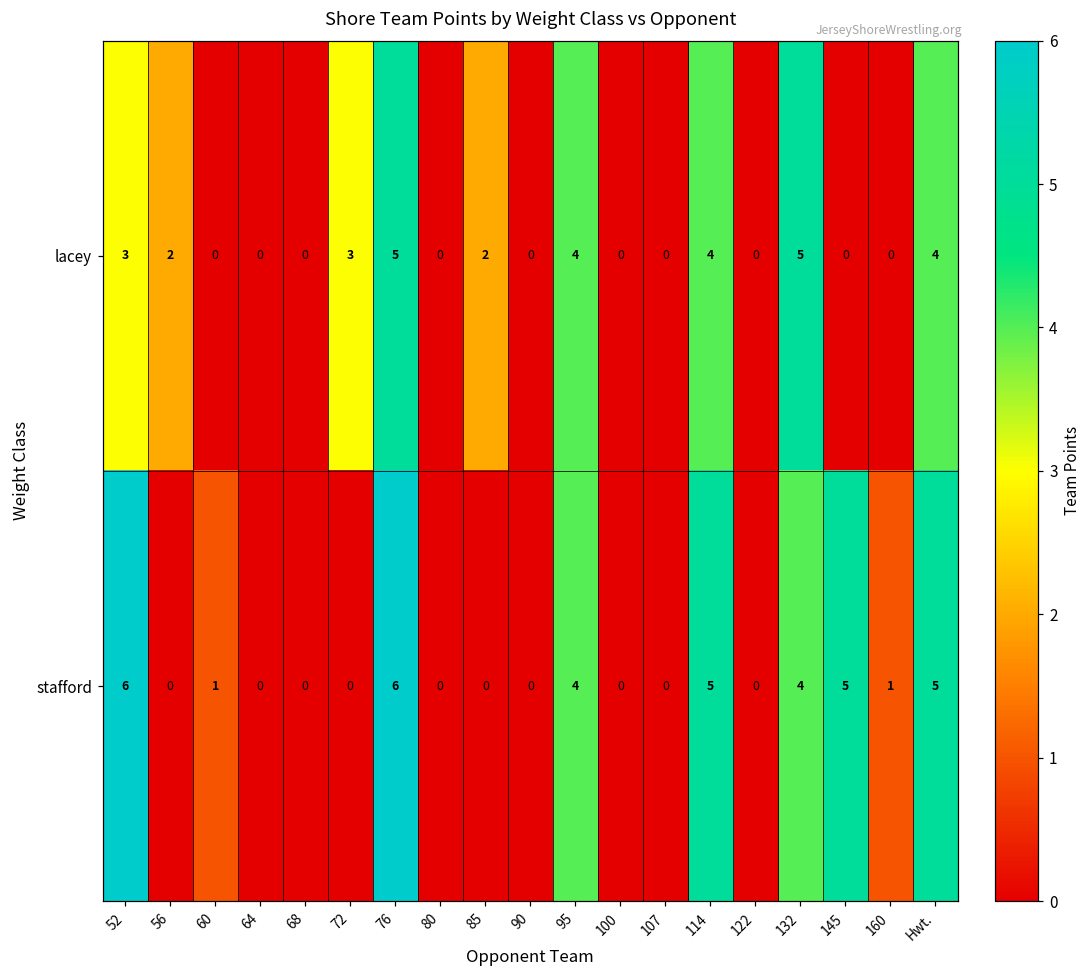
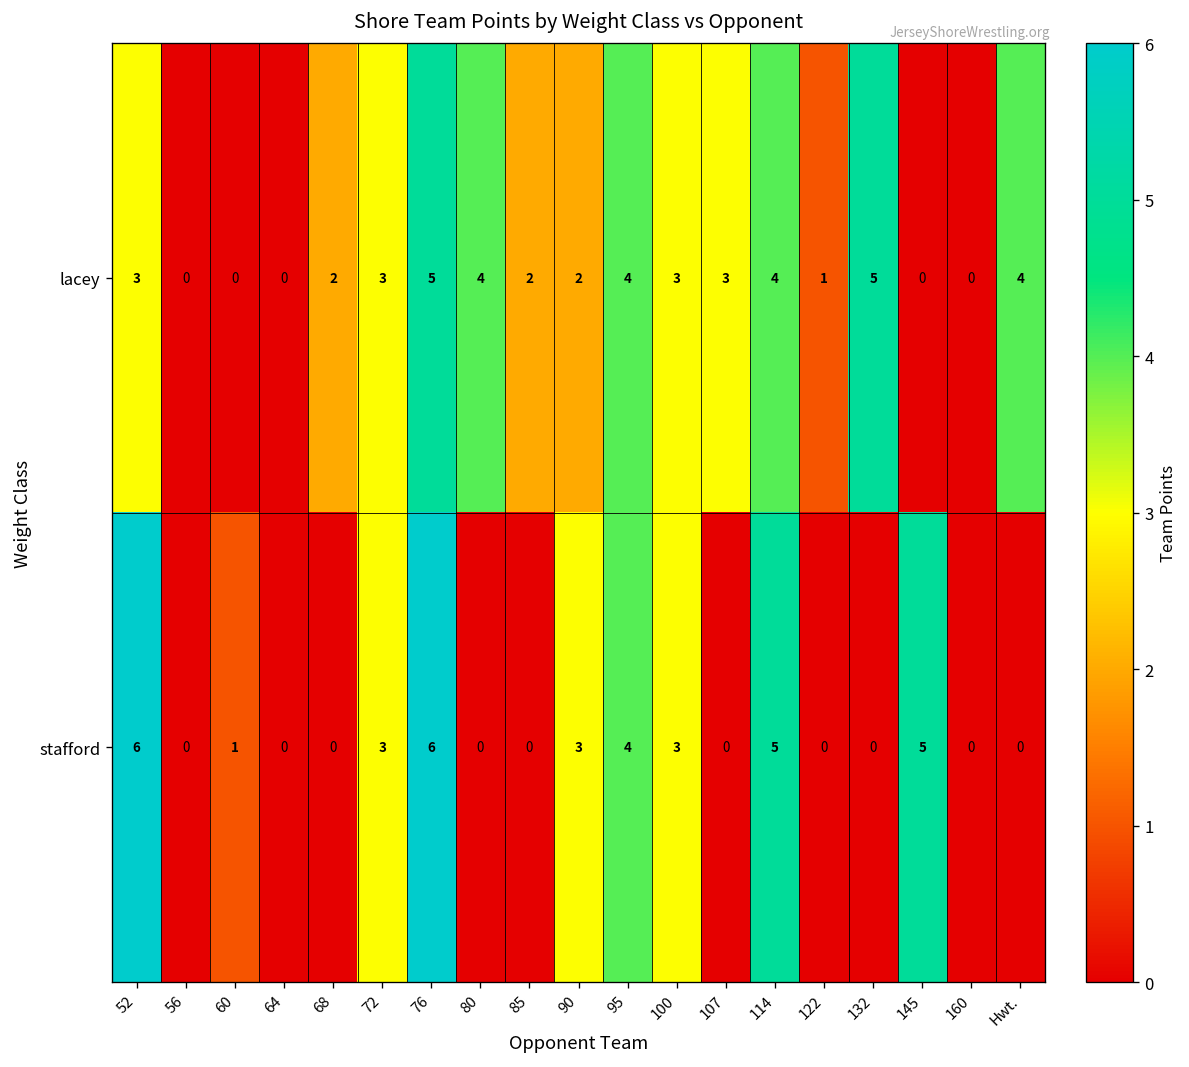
lacey, 56: 2 -> 0
lacey, 68: 0 -> 2
lacey, 80: 0 -> 4
lacey, 90: 0 -> 2
lacey, 100: 0 -> 3
lacey, 107: 0 -> 3
lacey, 122: 0 -> 1
stafford, 72: 0 -> 3
stafford, 90: 0 -> 3
stafford, 100: 0 -> 3
stafford, 132: 4 -> 0
stafford, 160: 1 -> 0
stafford, Hwt.: 5 -> 0
